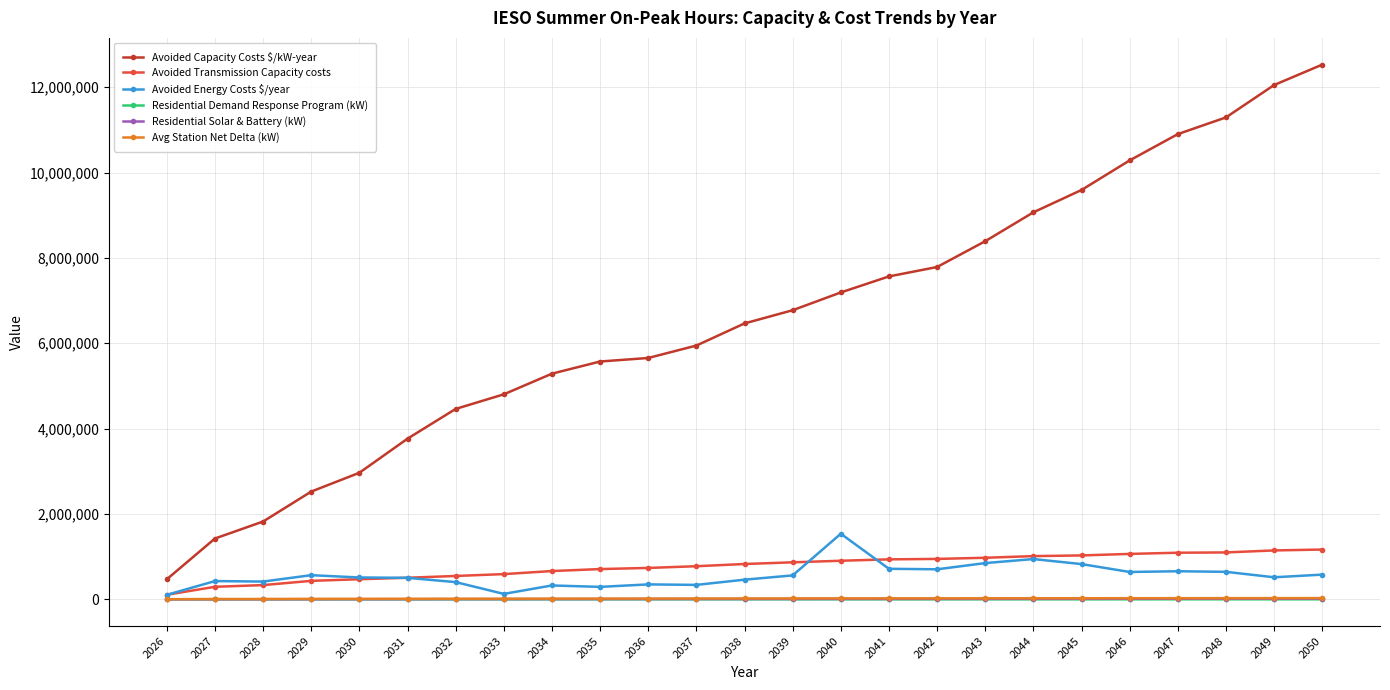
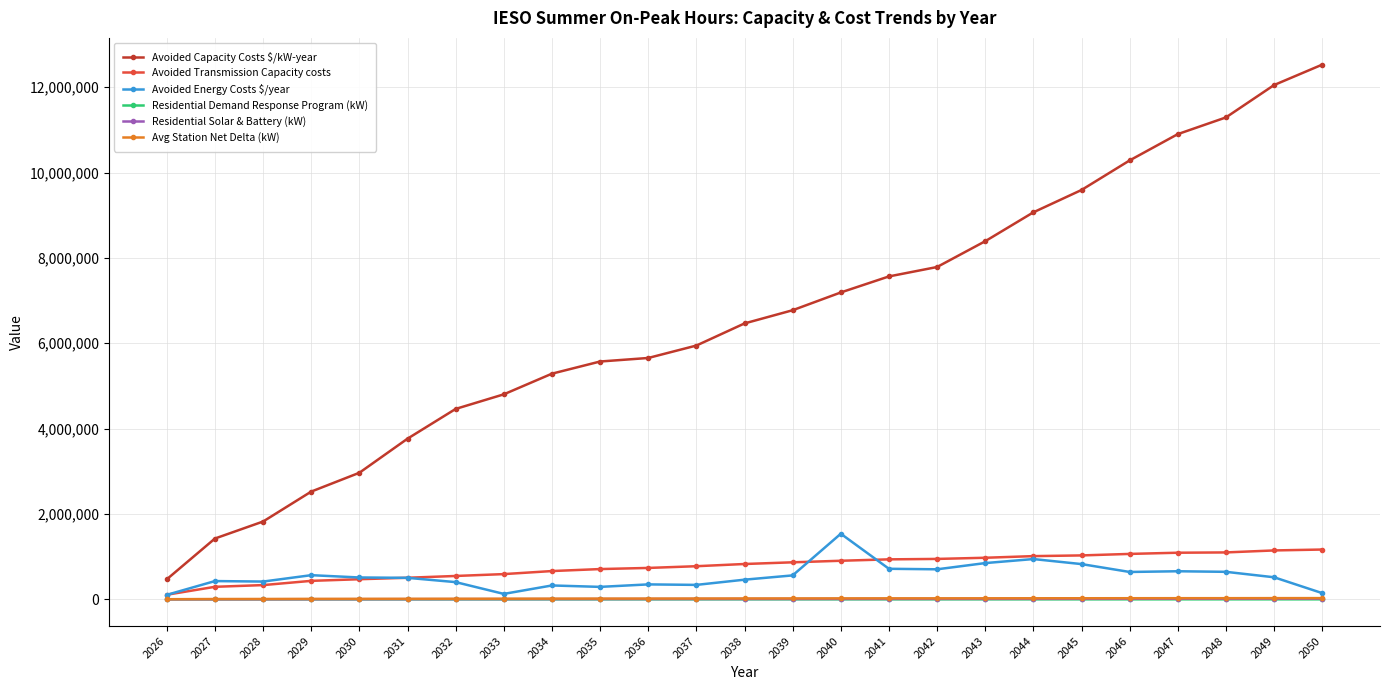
Avoided Energy Costs $/year, 2050: 600,000 -> 100,000
